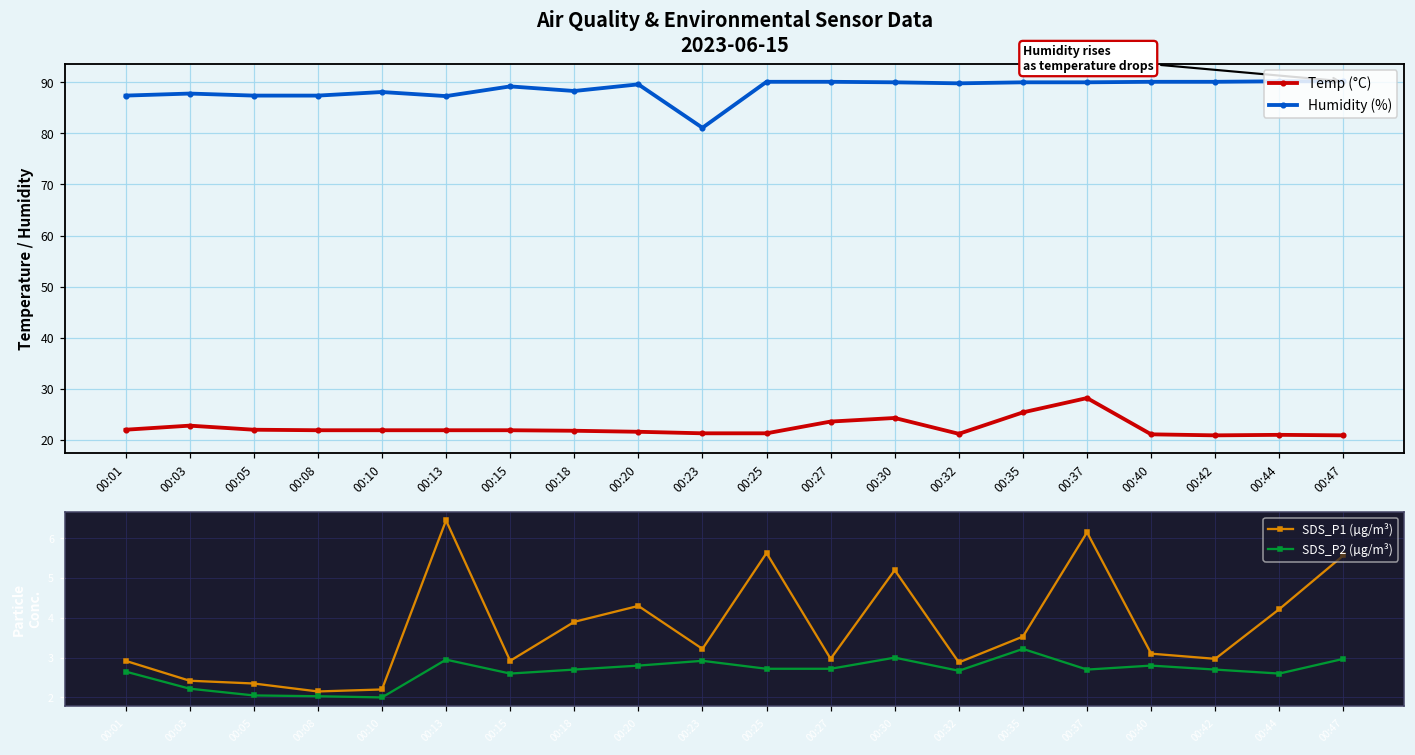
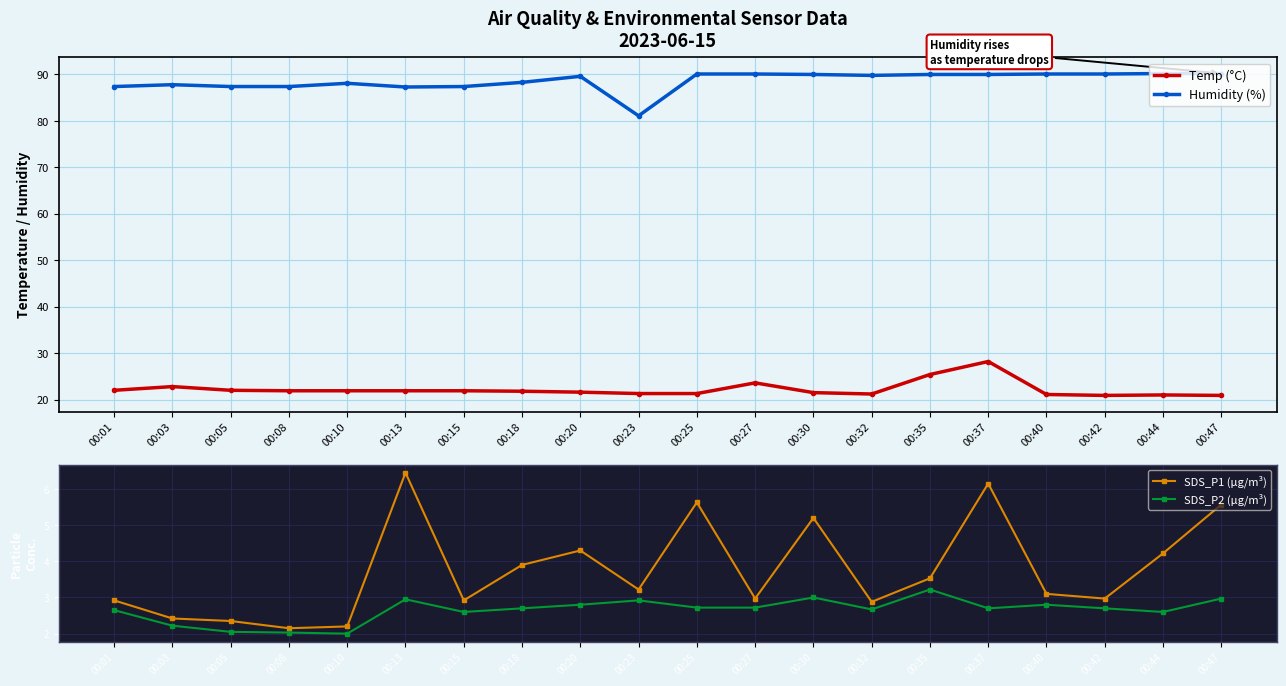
Air Quality & Environmental Sensor Data 2023-06-15, Humidity (%), 00:15: 89 -> 87
Air Quality & Environmental Sensor Data 2023-06-15, Temp (°C), 00:30: 24 -> 22
